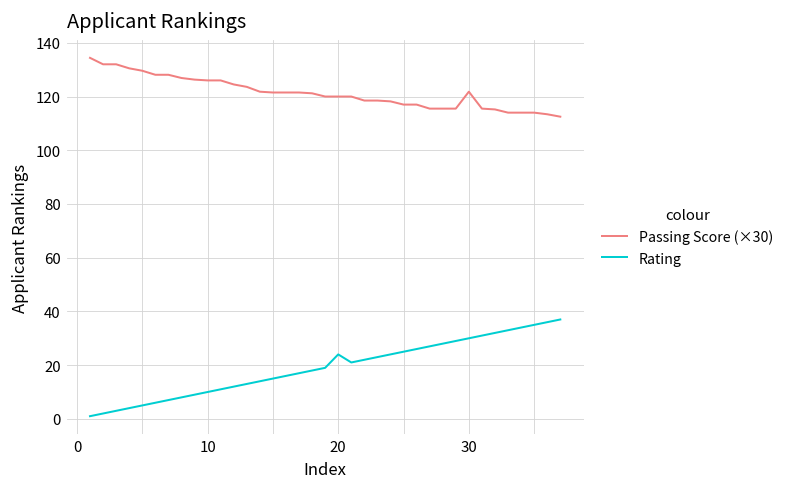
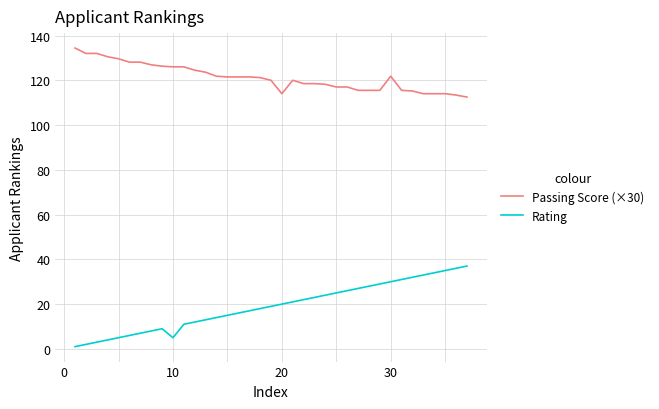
Rating, 10: 10 -> 5
Passing Score (×30), 20: 120 -> 114
Rating, 20: 24 -> 20
